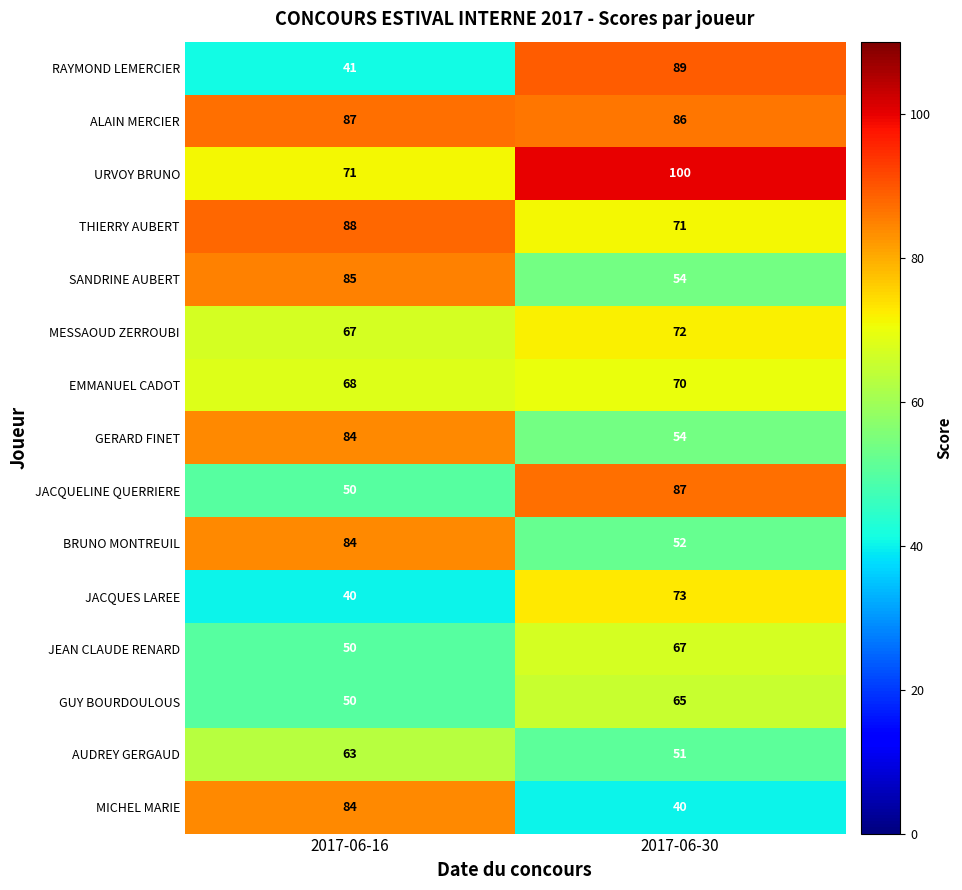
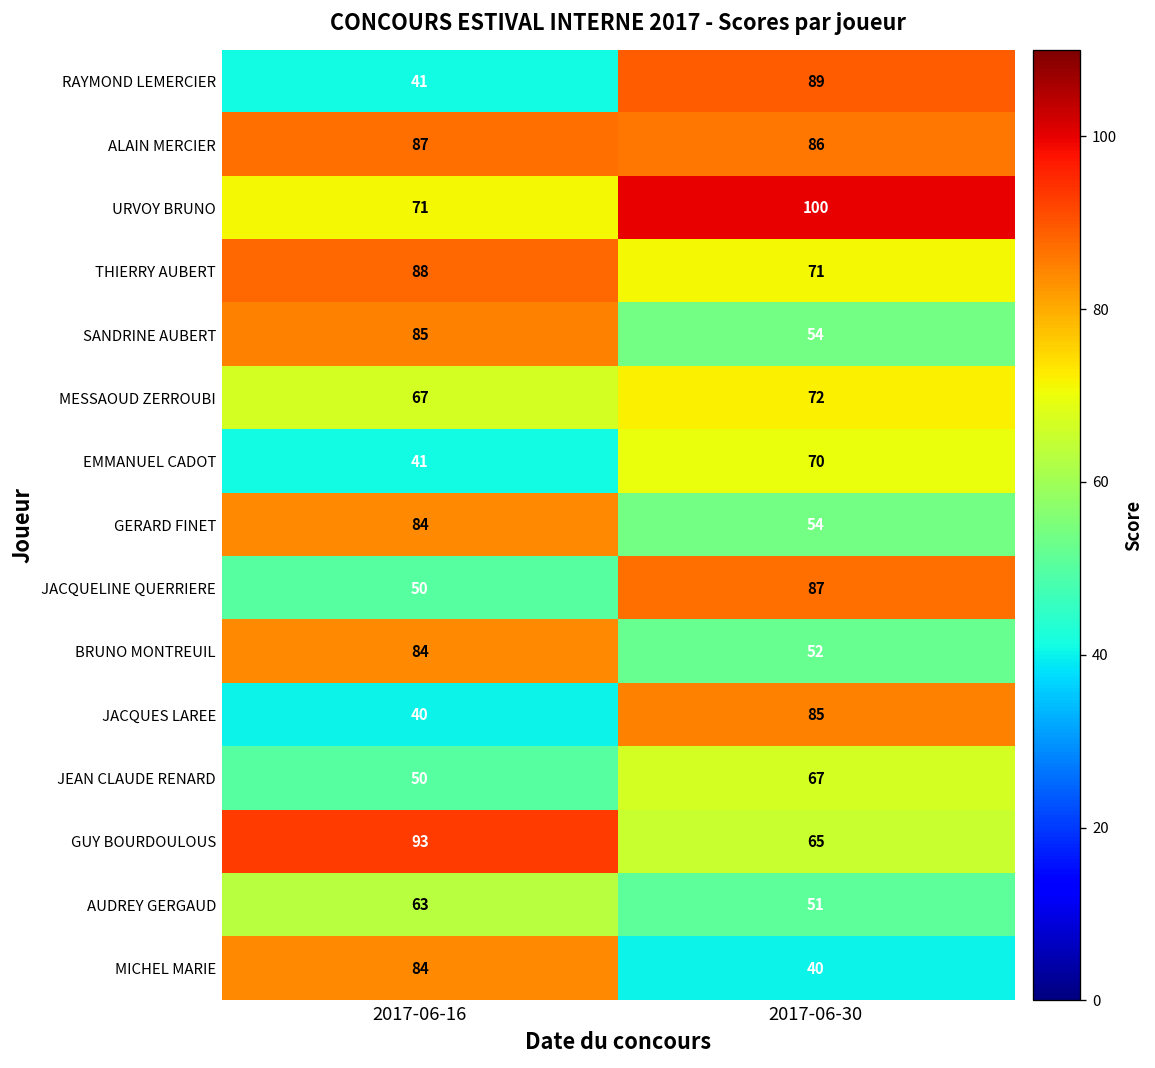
EMMANUEL CADOT, 2017-06-16: 68 -> 41
JACQUES LAREE, 2017-06-30: 73 -> 85
GUY BOURDOULOUS, 2017-06-16: 50 -> 93
